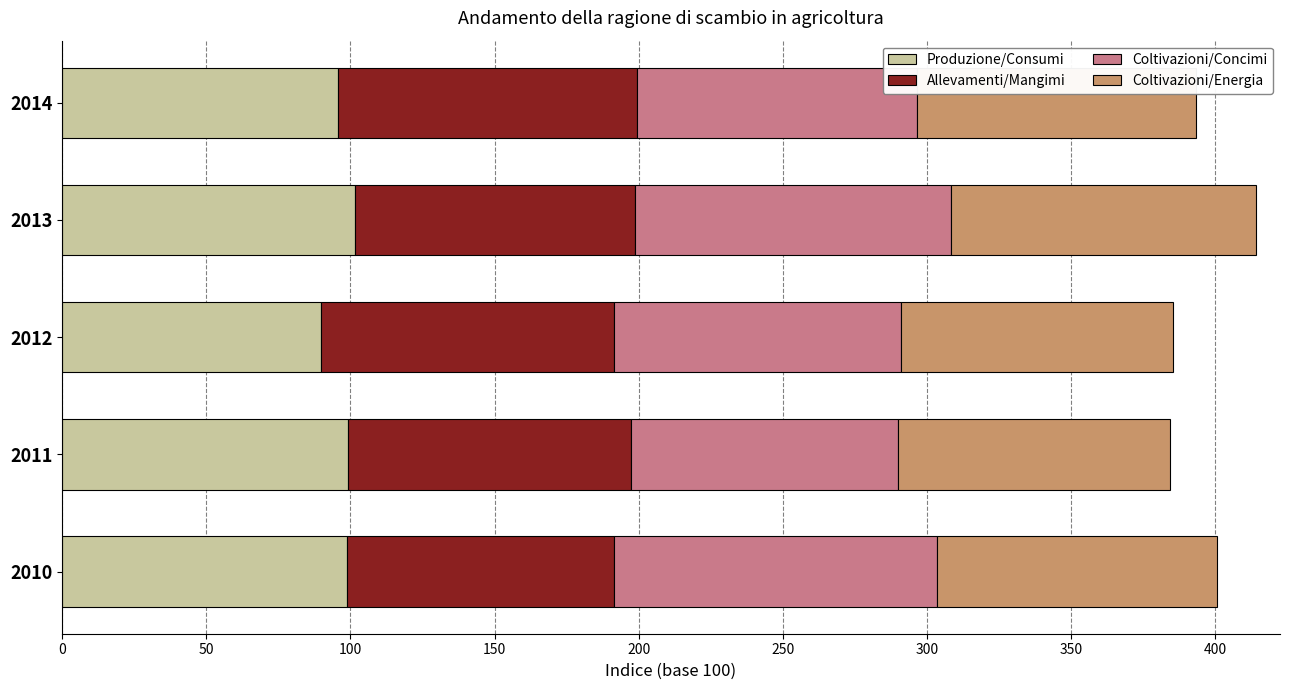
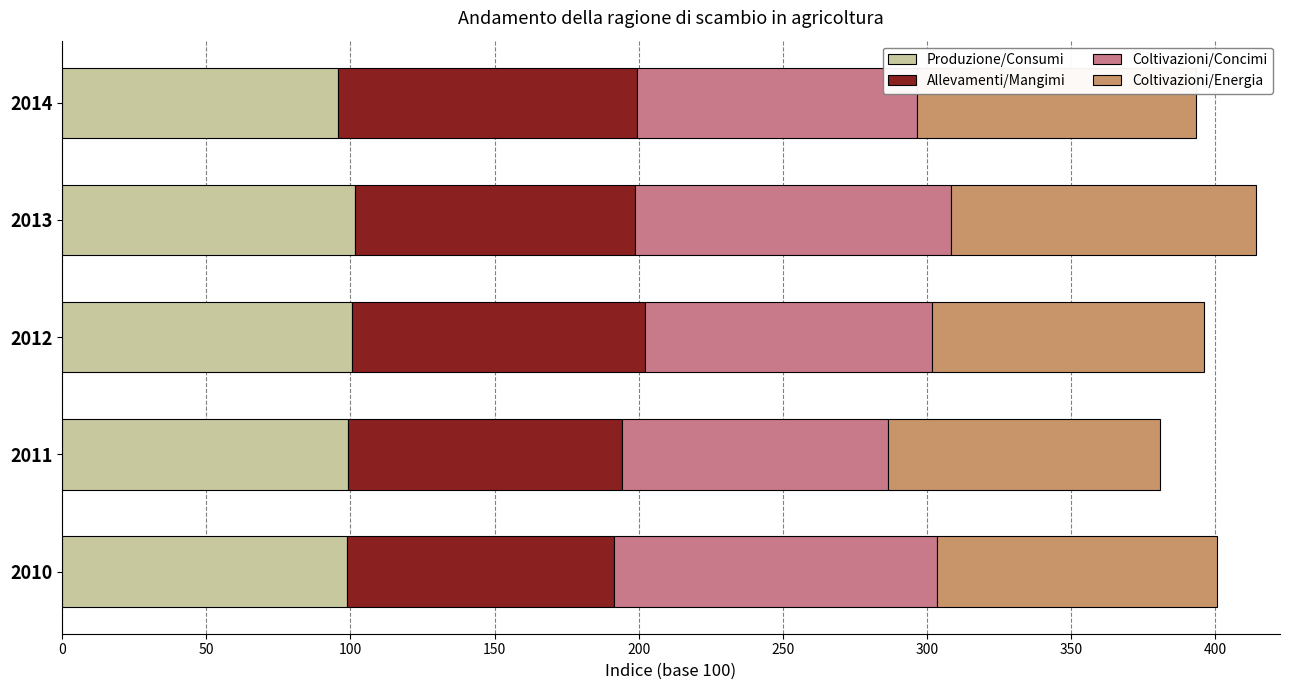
Produzione/Consumi, 2012: 90 -> 101
Allevamenti/Mangimi, 2011: 98 -> 95
